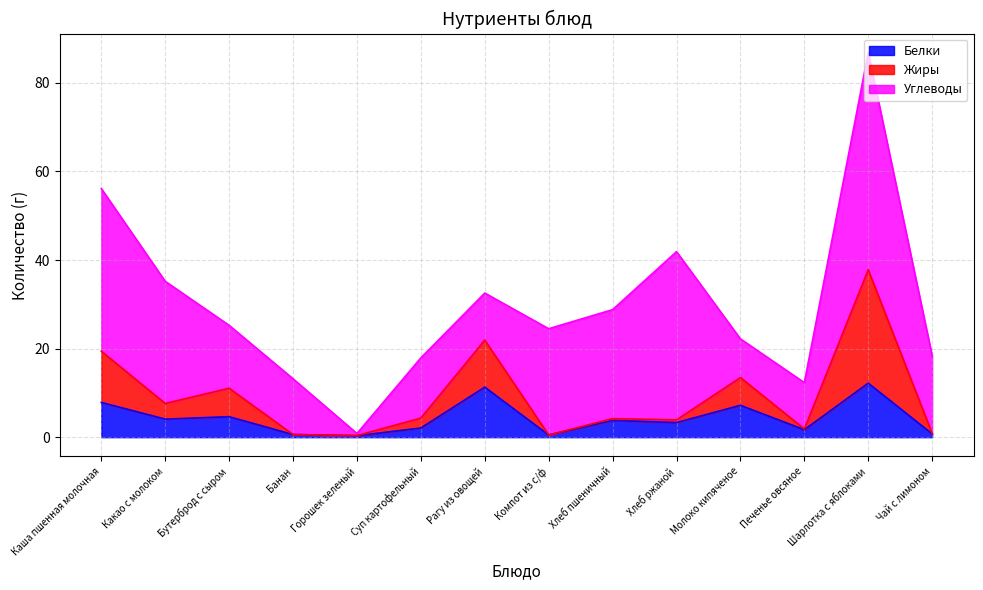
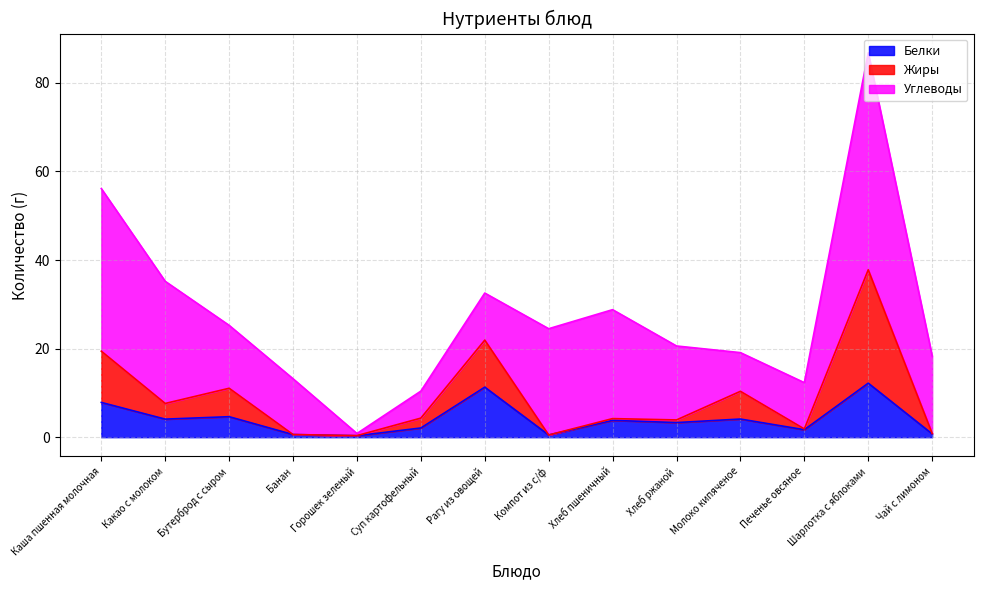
Углеводы, Суп картофельный: 14 -> 6
Углеводы, Хлеб ржаной: 38 -> 17
Белки, Молоко кипяченое: 7 -> 4
